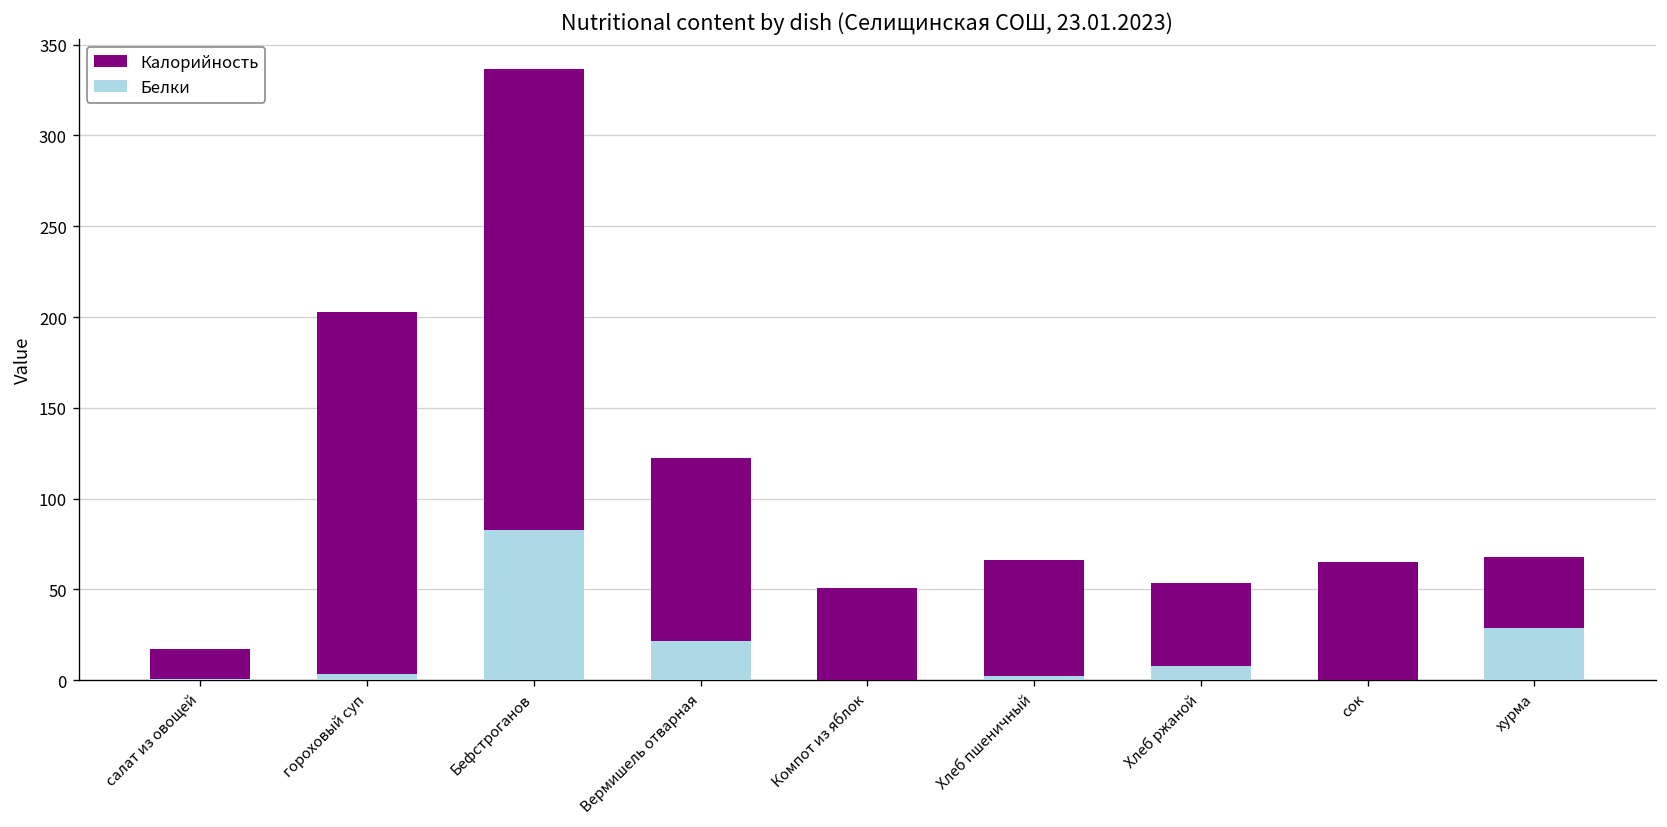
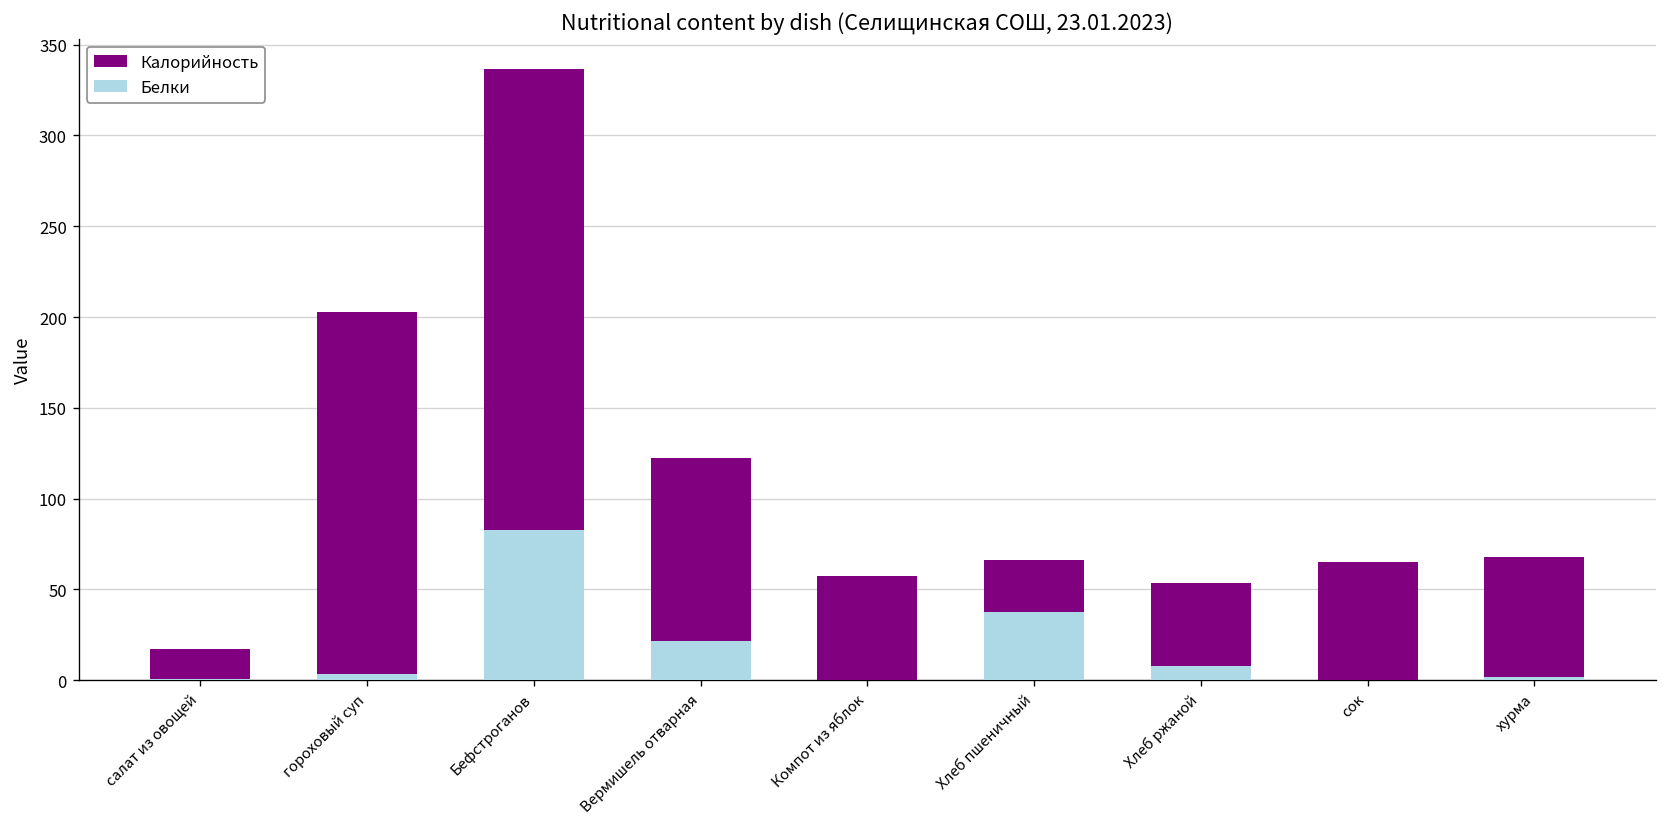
Калорийность, Компот из яблок: 51 -> 58
Белки, Хлеб пшеничный: 2 -> 37
Белки, хурма: 29 -> 2
